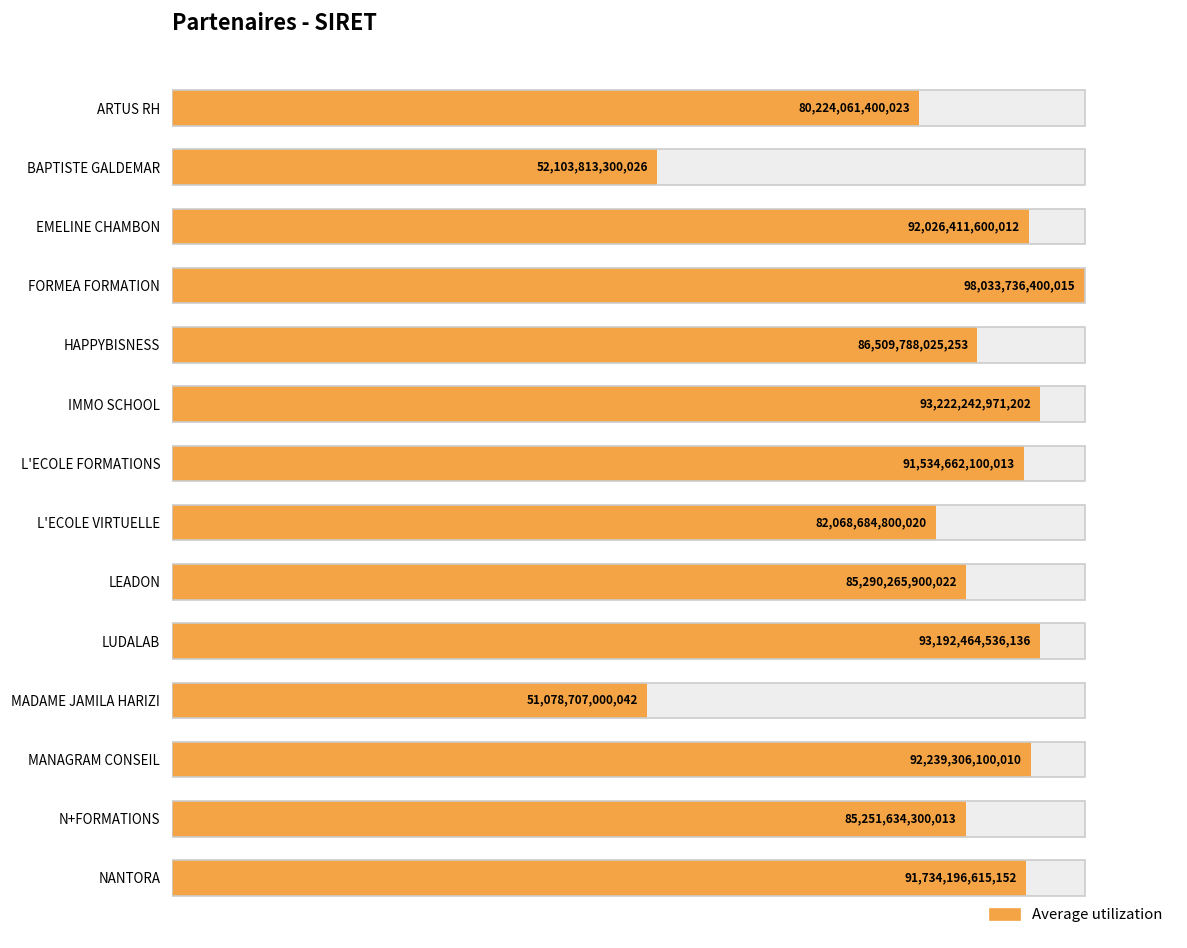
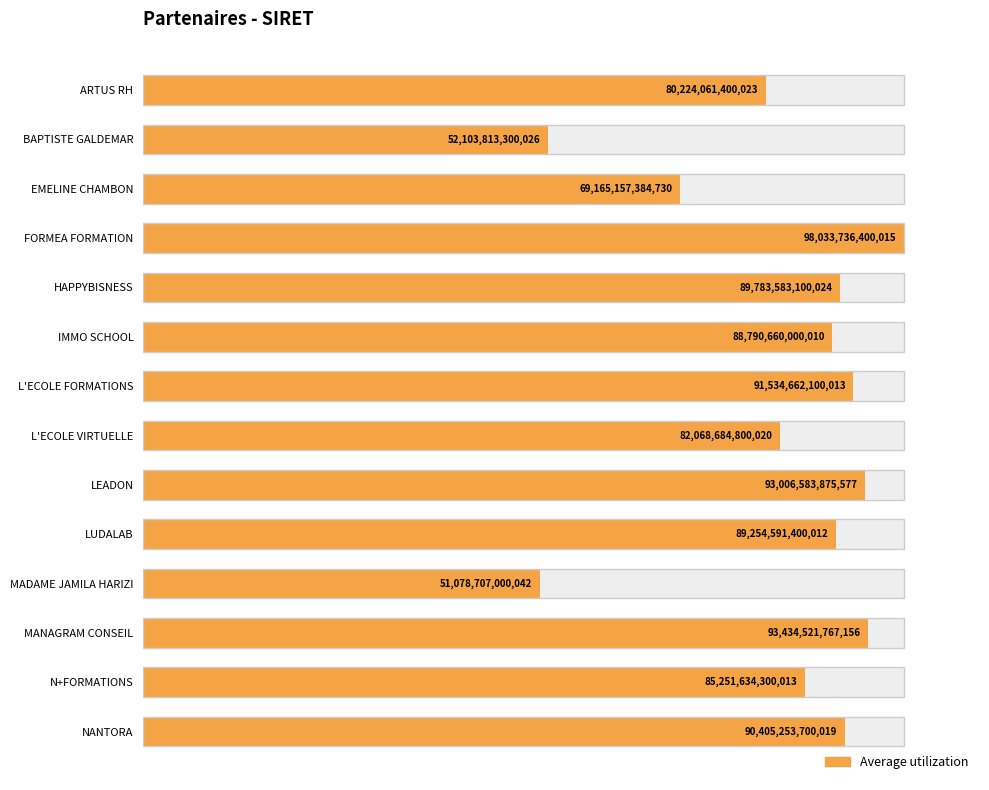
Average utilization, EMELINE CHAMBON: 92,026,411,600,012 -> 69,165,157,384,730
Average utilization, HAPPYBISNESS: 86,509,788,025,253 -> 89,783,583,100,024
Average utilization, IMMO SCHOOL: 93,222,242,971,202 -> 88,790,660,000,010
Average utilization, LEADON: 85,290,265,900,022 -> 93,006,583,875,577
Average utilization, LUDALAB: 93,192,464,536,136 -> 89,254,591,400,012
Average utilization, MANAGRAM CONSEIL: 92,239,306,100,010 -> 93,434,521,767,156
Average utilization, NANTORA: 91,734,196,615,152 -> 90,405,253,700,019
